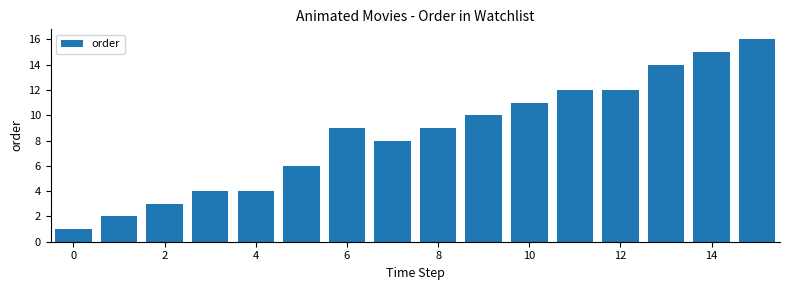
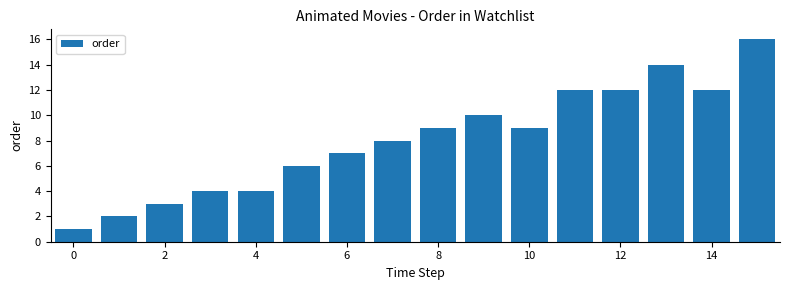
6: 9 -> 7
10: 11 -> 9
14: 15 -> 12
